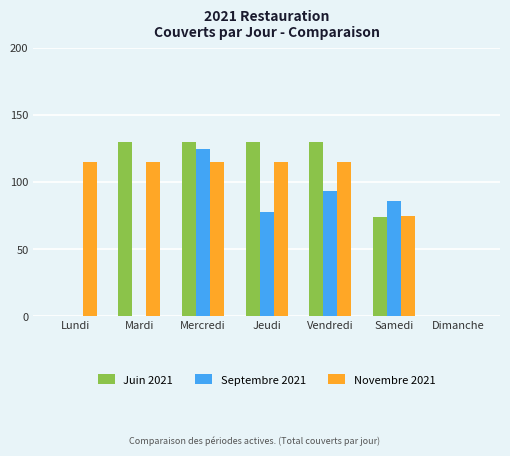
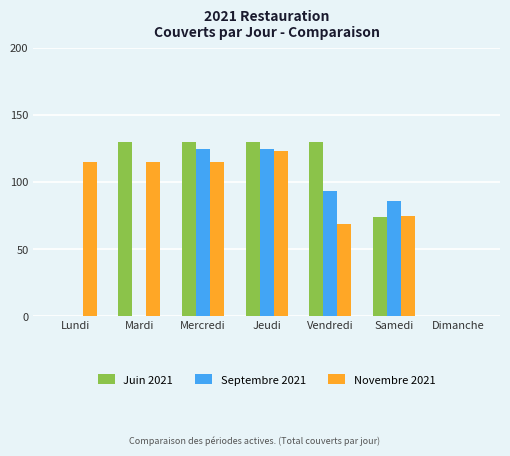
Septembre 2021, Jeudi: 78 -> 125
Novembre 2021, Jeudi: 115 -> 123
Novembre 2021, Vendredi: 115 -> 69
